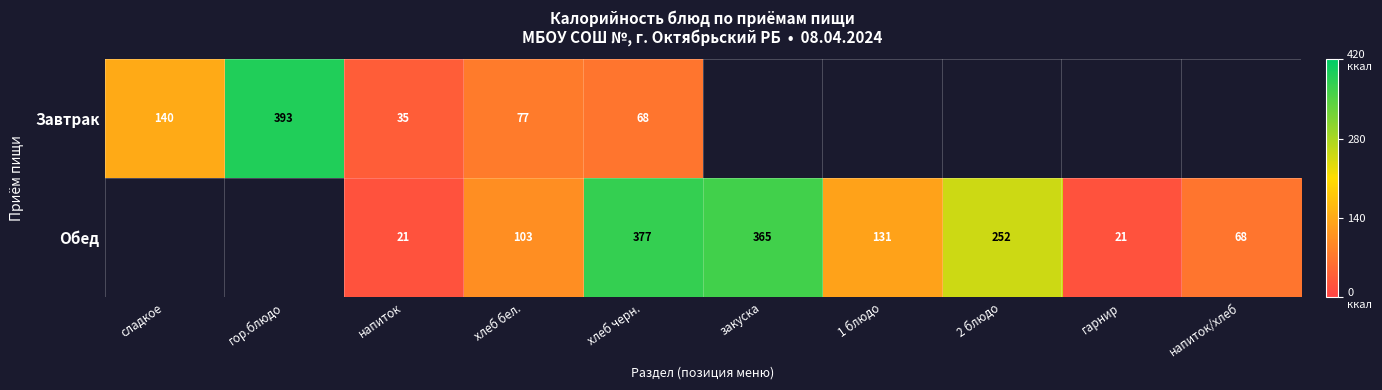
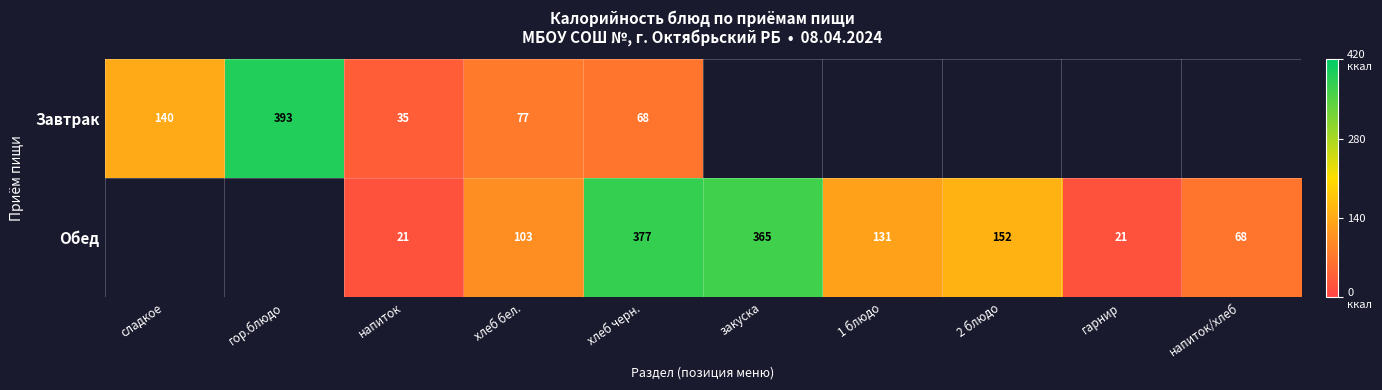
Обед, 2 блюдо: 252 -> 152
